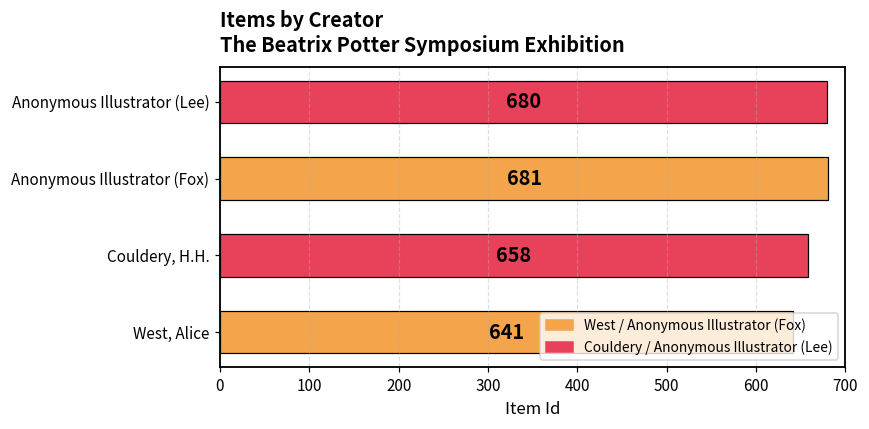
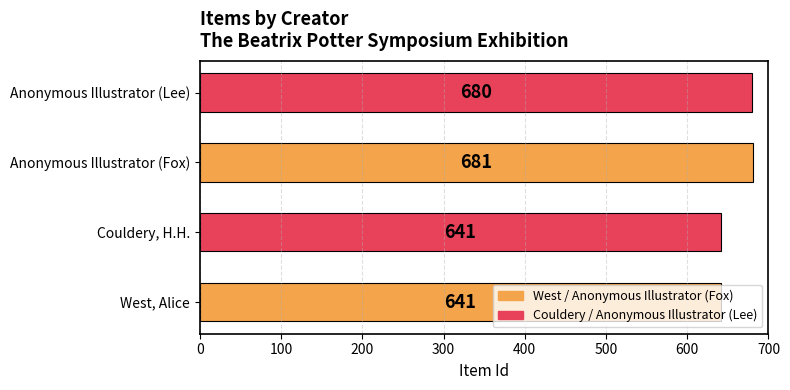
Couldery, H.H.: 658 -> 641
